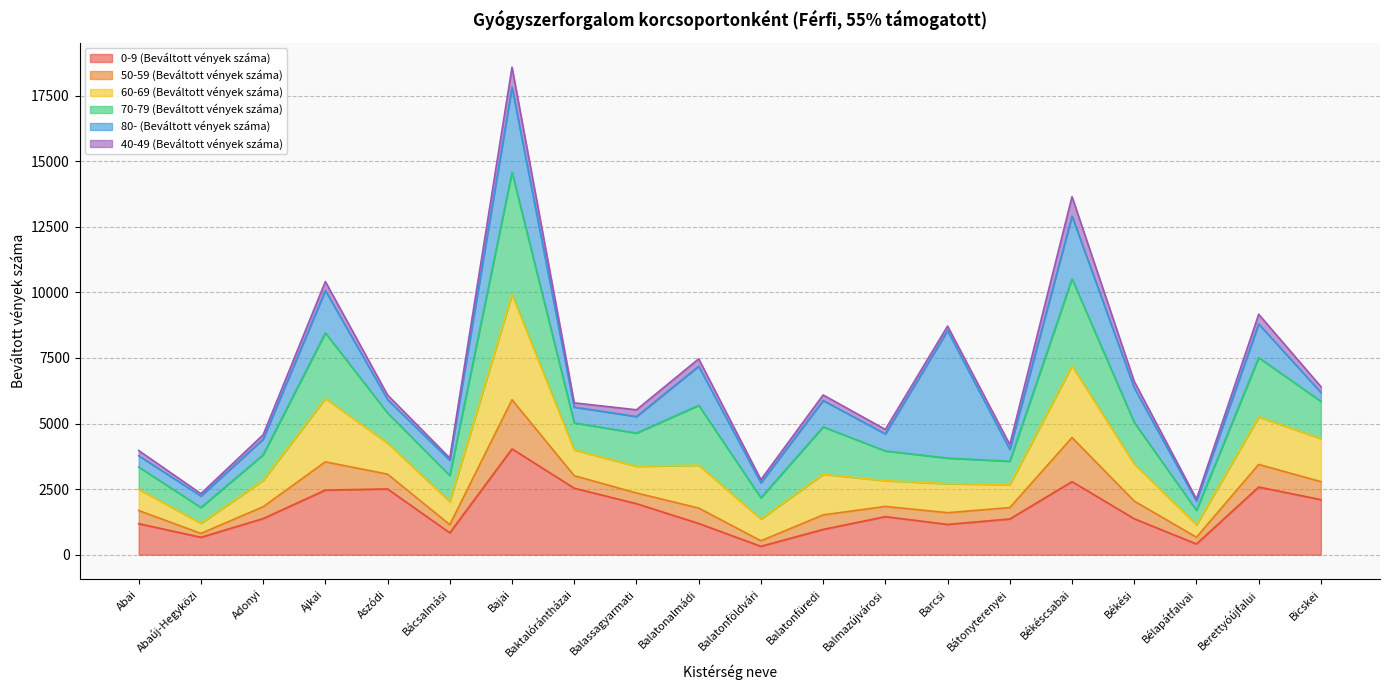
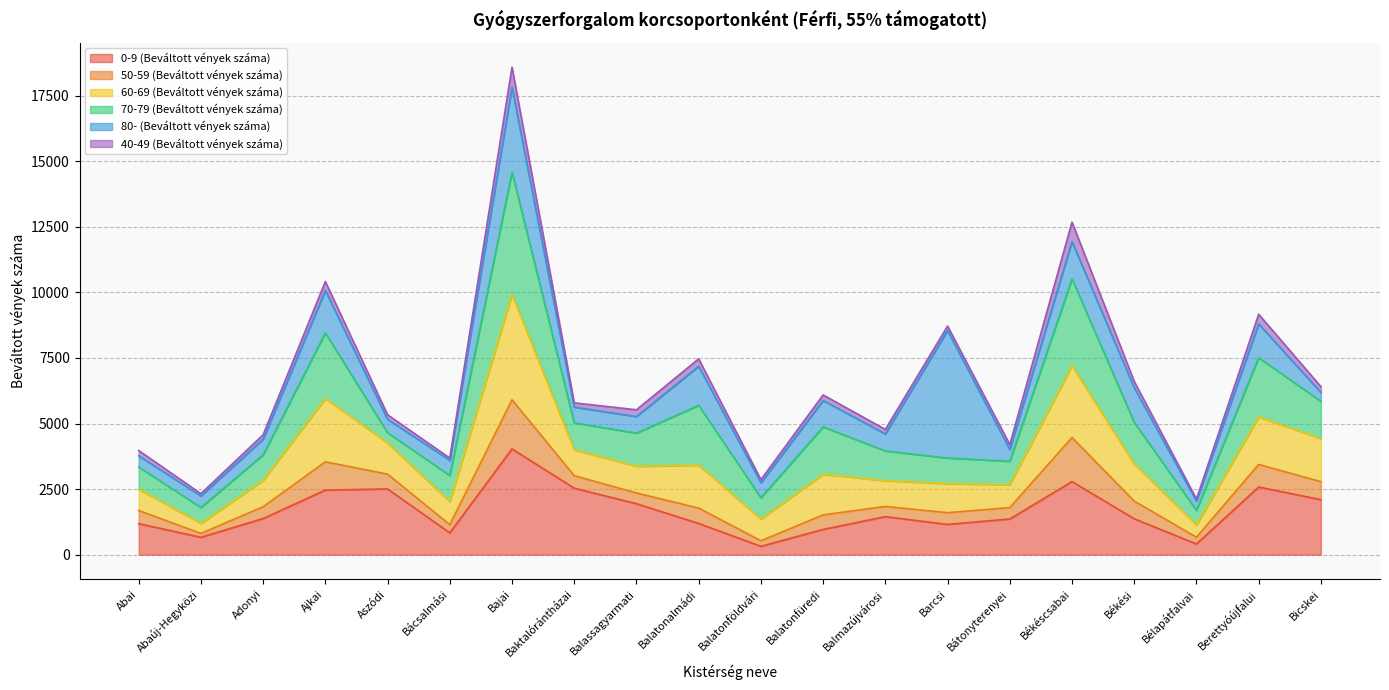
70-79 (Beváltott vények száma), Aszódi: 1100 -> 400
80- (Beváltott vények száma), Békéscsabai: 2400 -> 1400
